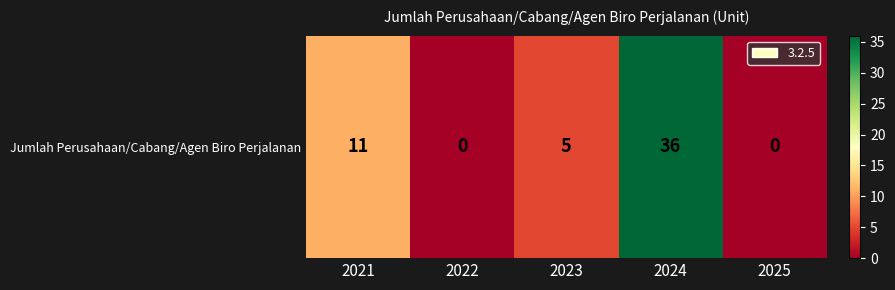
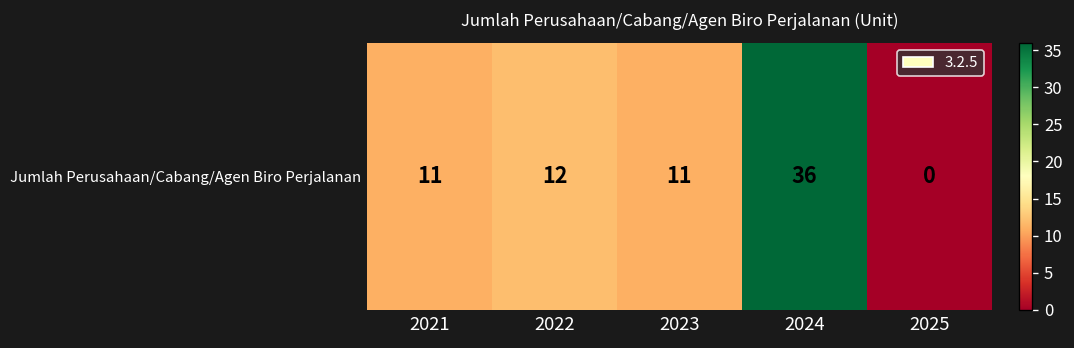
Jumlah Perusahaan/Cabang/Agen Biro Perjalanan, 2022: 0 -> 12
Jumlah Perusahaan/Cabang/Agen Biro Perjalanan, 2023: 5 -> 11
